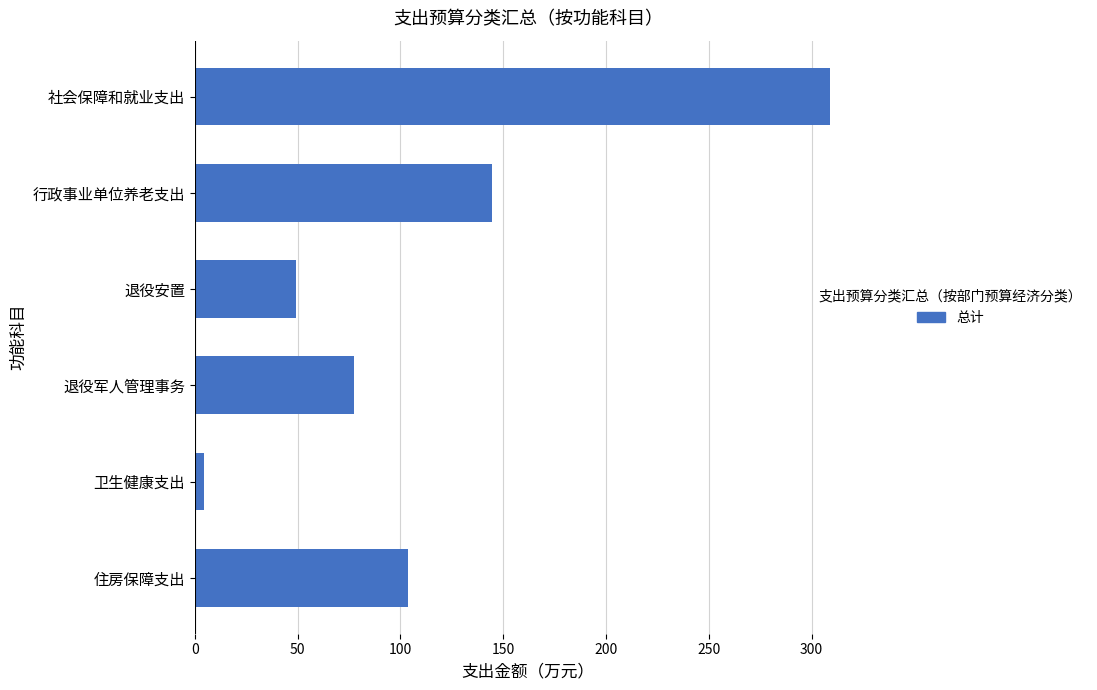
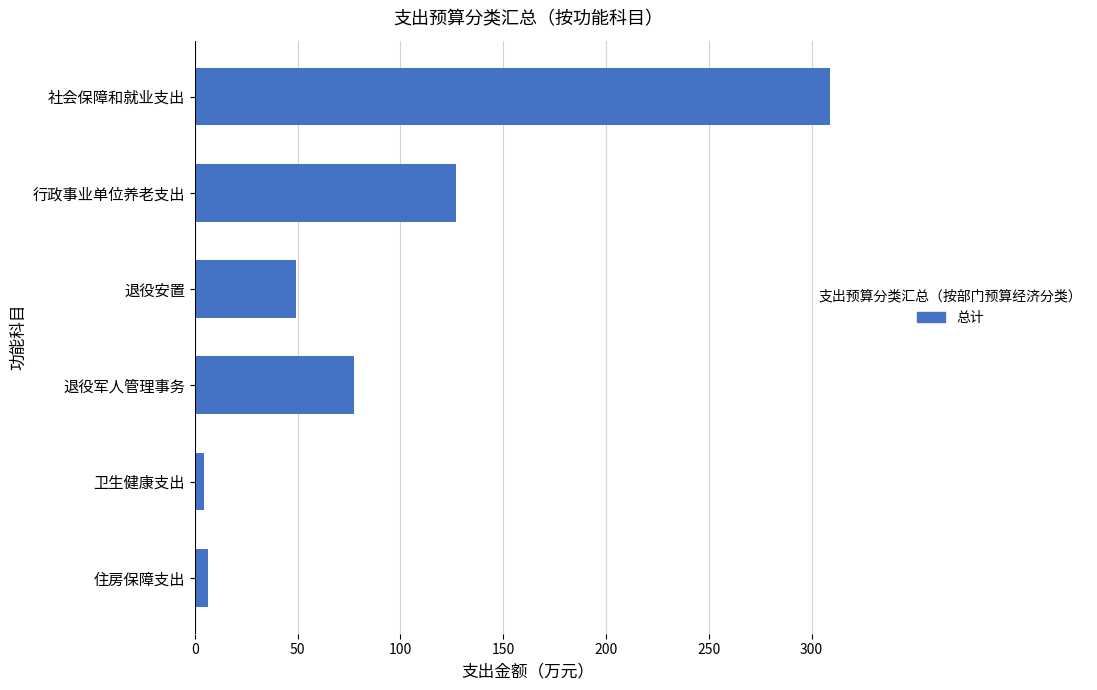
行政事业单位养老支出: 144 -> 127
住房保障支出: 104 -> 6
